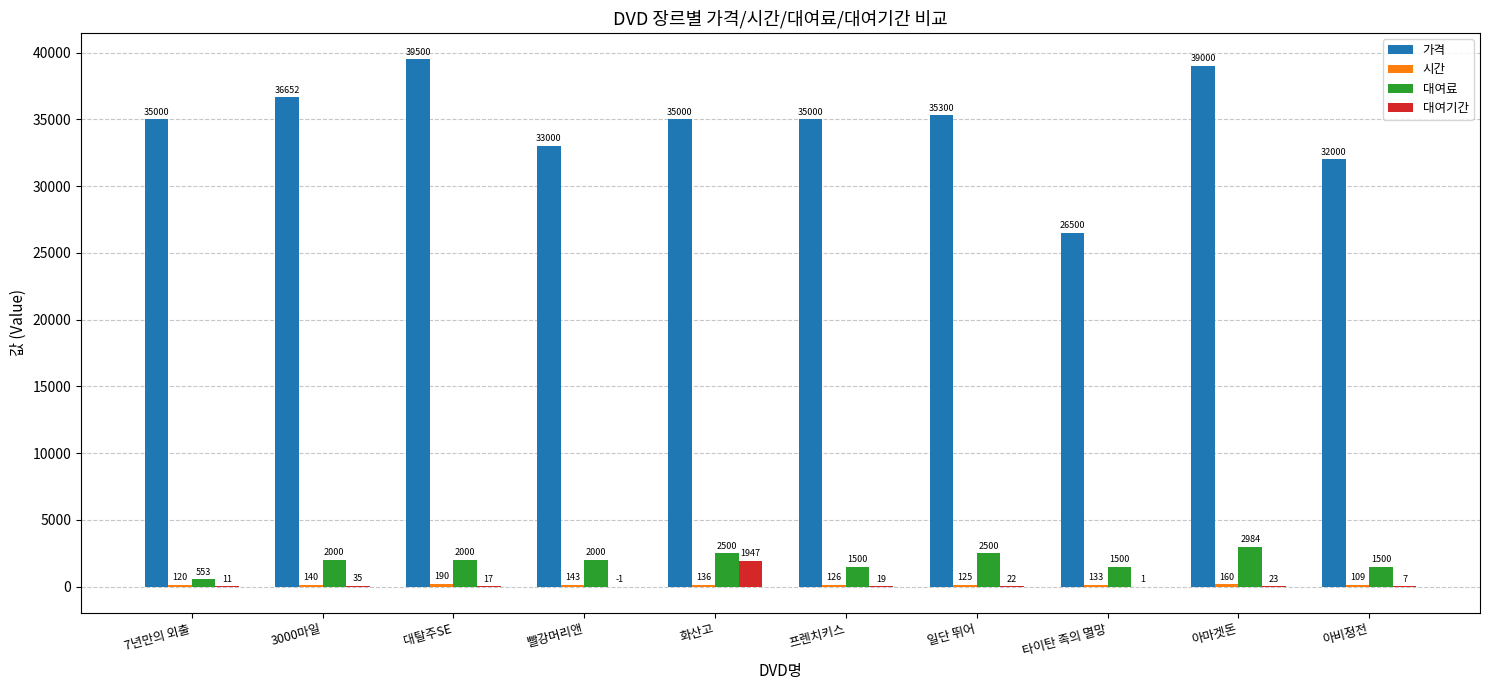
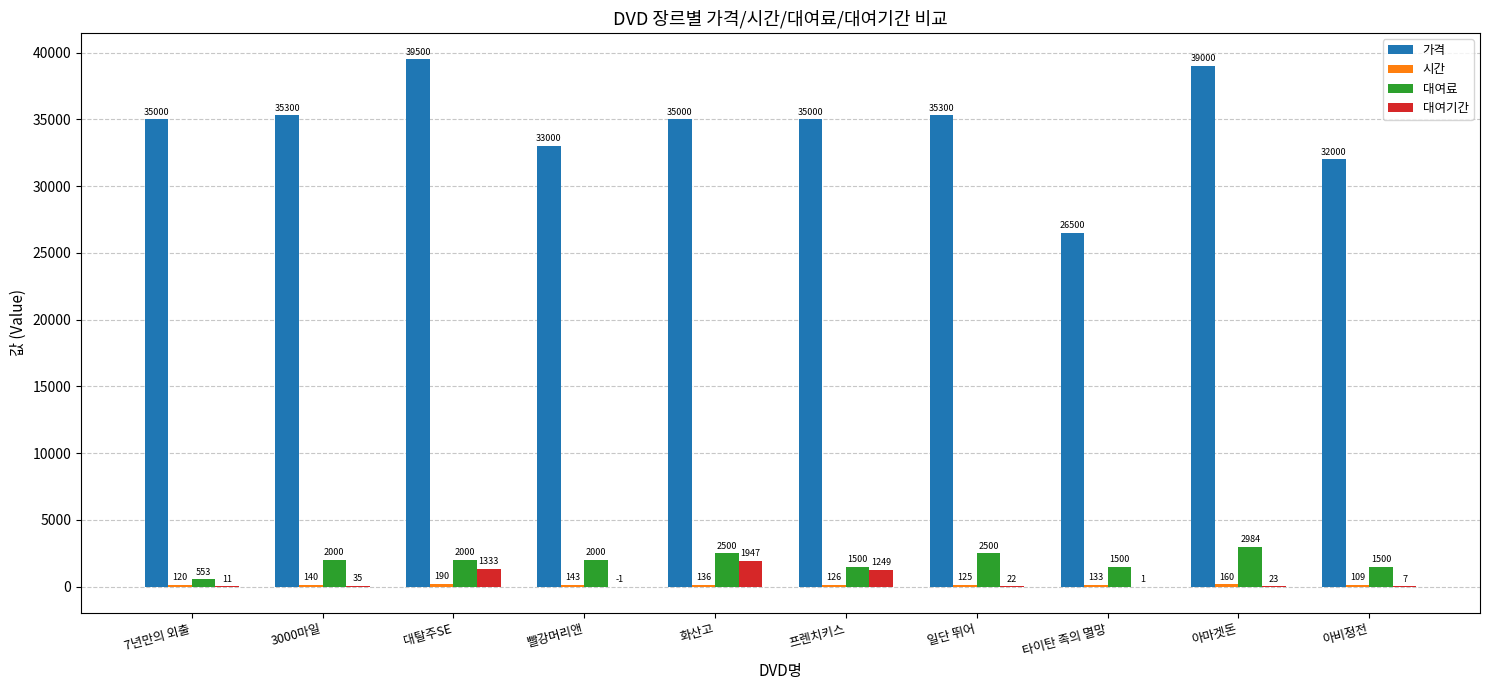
가격, 3000마일: 36652 -> 35300
대여기간, 대탈주SE: 17 -> 1333
대여기간, 프렌치키스: 19 -> 1249
